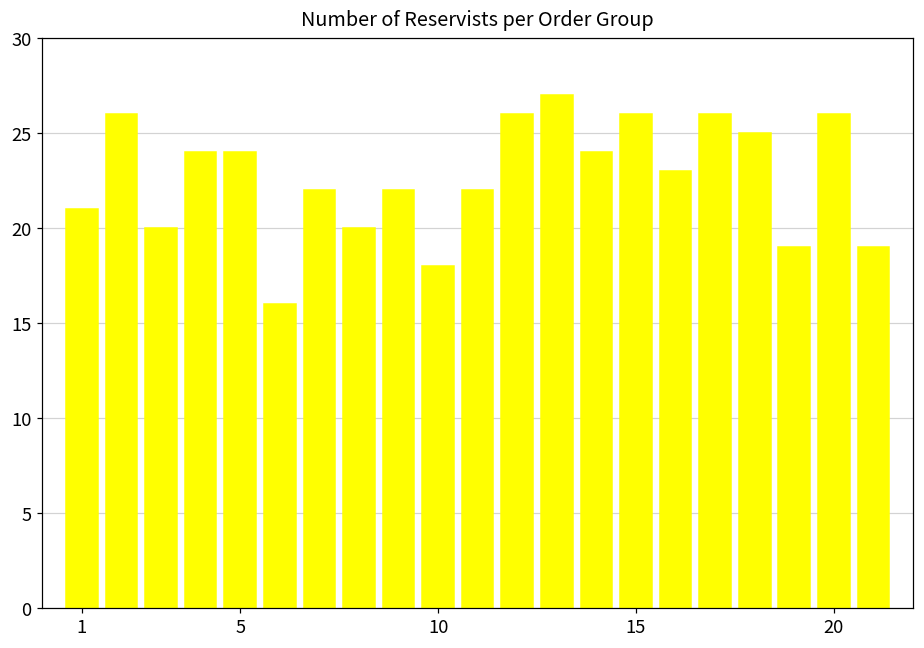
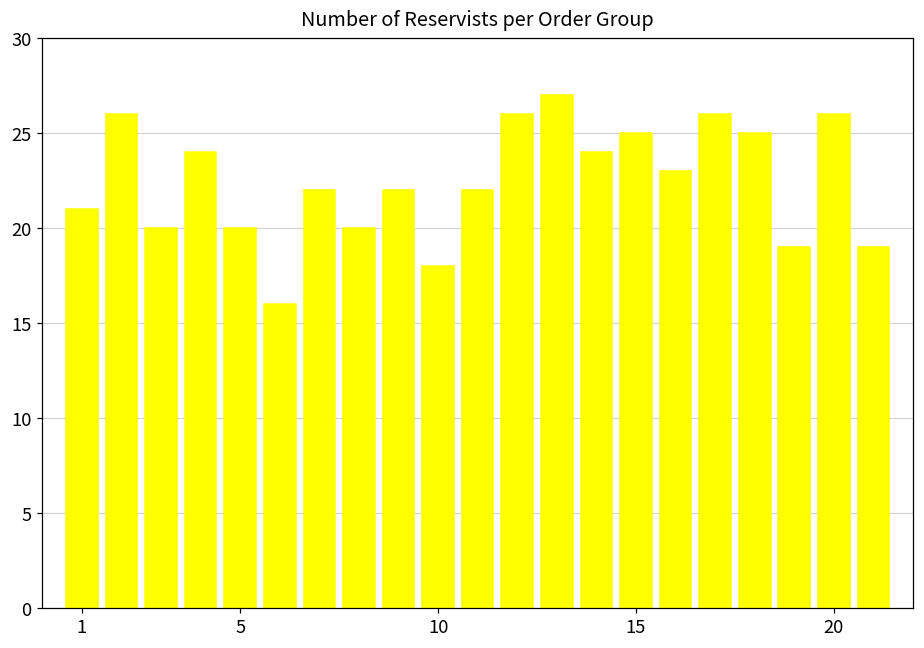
5: 24 -> 20
15: 26 -> 25
